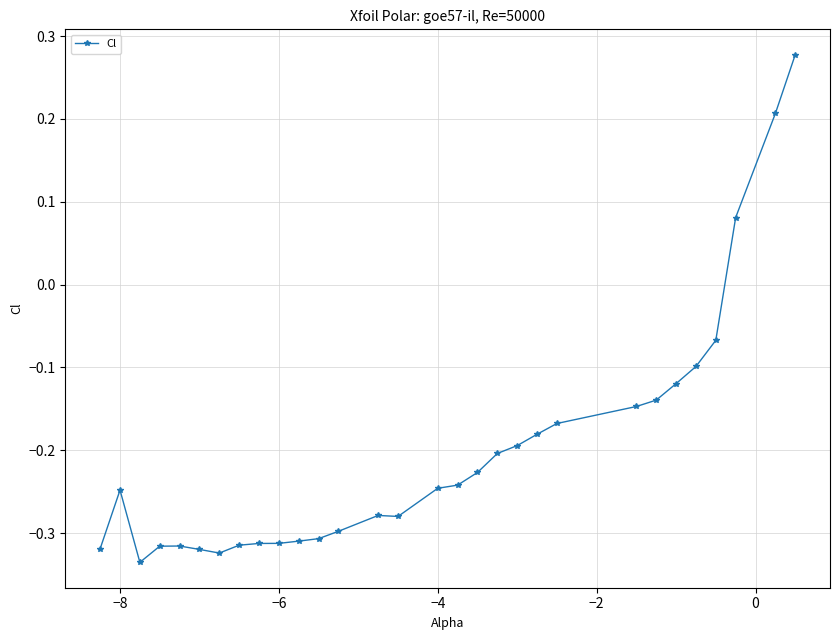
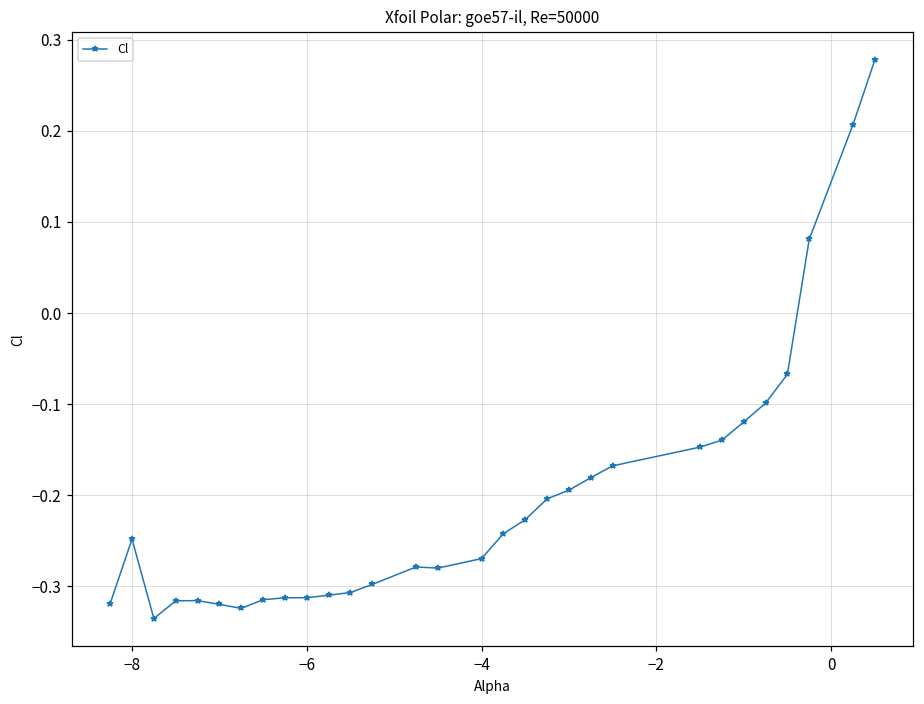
−4: -0.25 -> -0.27
